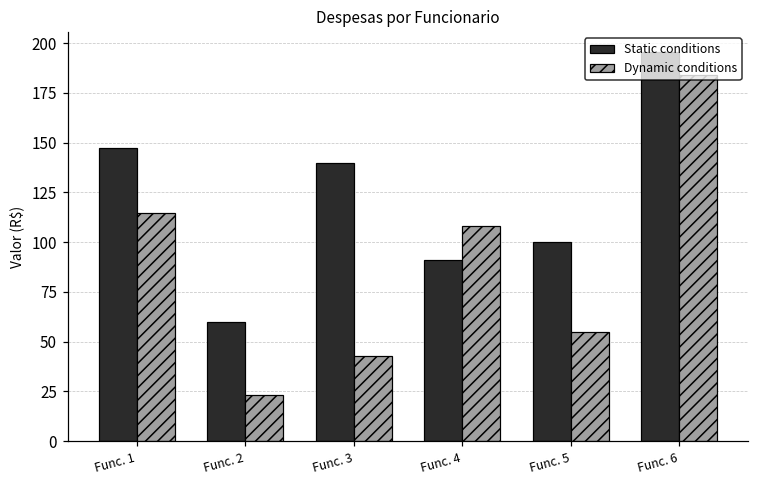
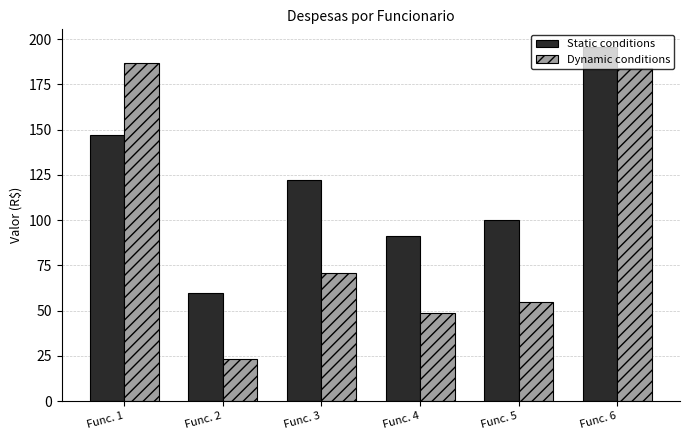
Dynamic conditions, Func. 1: 114 -> 187
Static conditions, Func. 3: 140 -> 122
Dynamic conditions, Func. 3: 43 -> 71
Dynamic conditions, Func. 4: 108 -> 48
